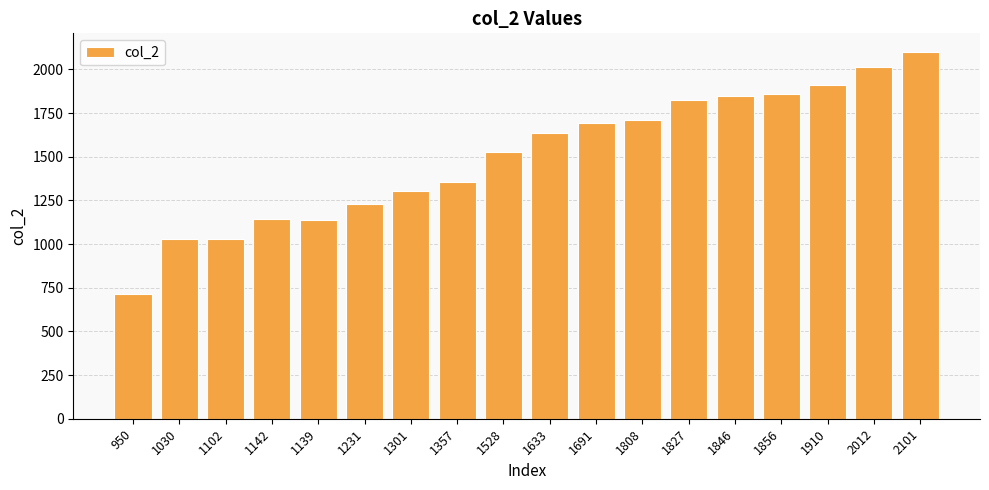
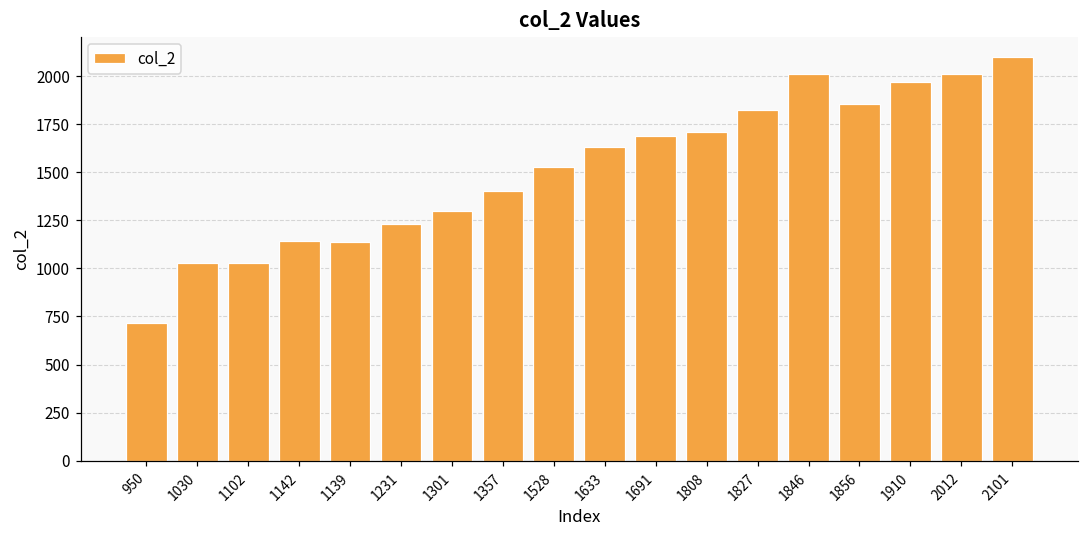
1357: 1360 -> 1410
1846: 1850 -> 2010
1910: 1910 -> 1970
